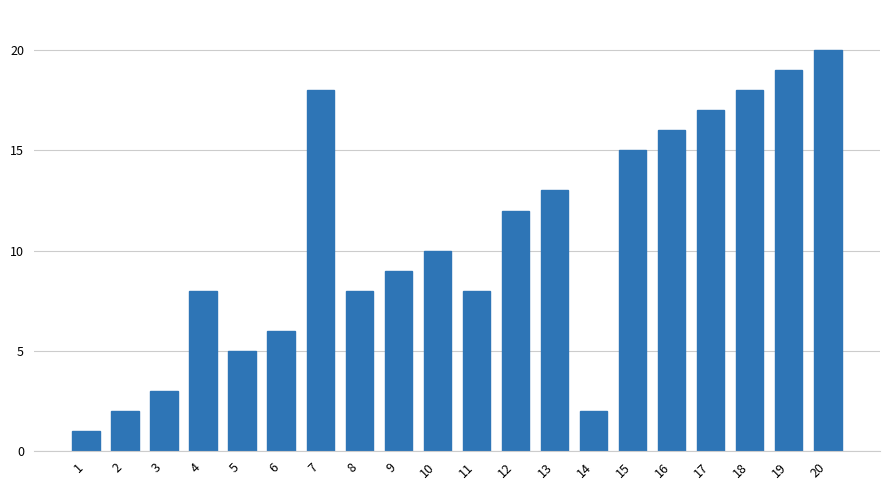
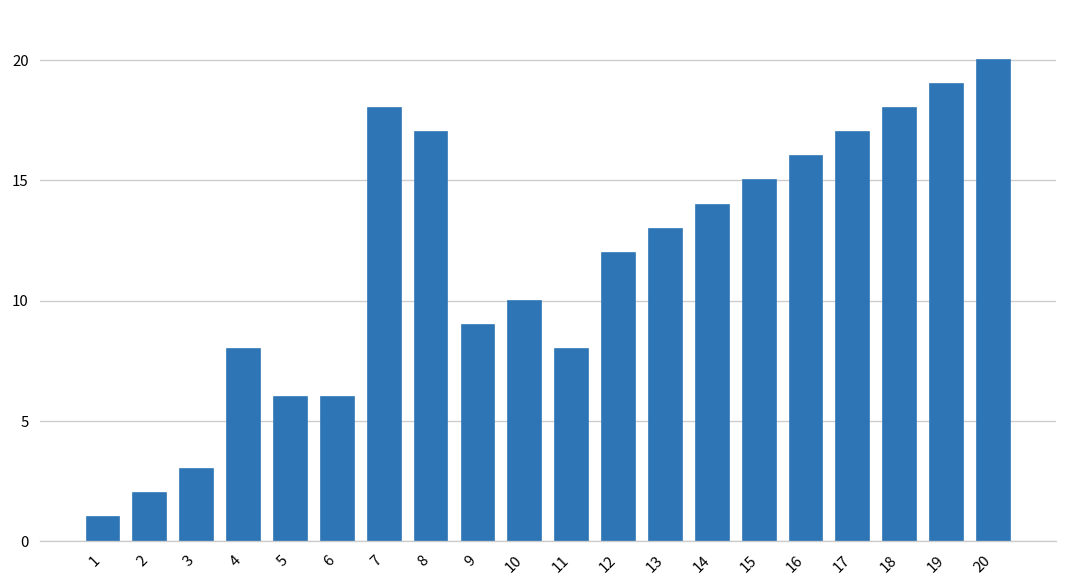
5: 5 -> 6
8: 8 -> 17
14: 2 -> 14
